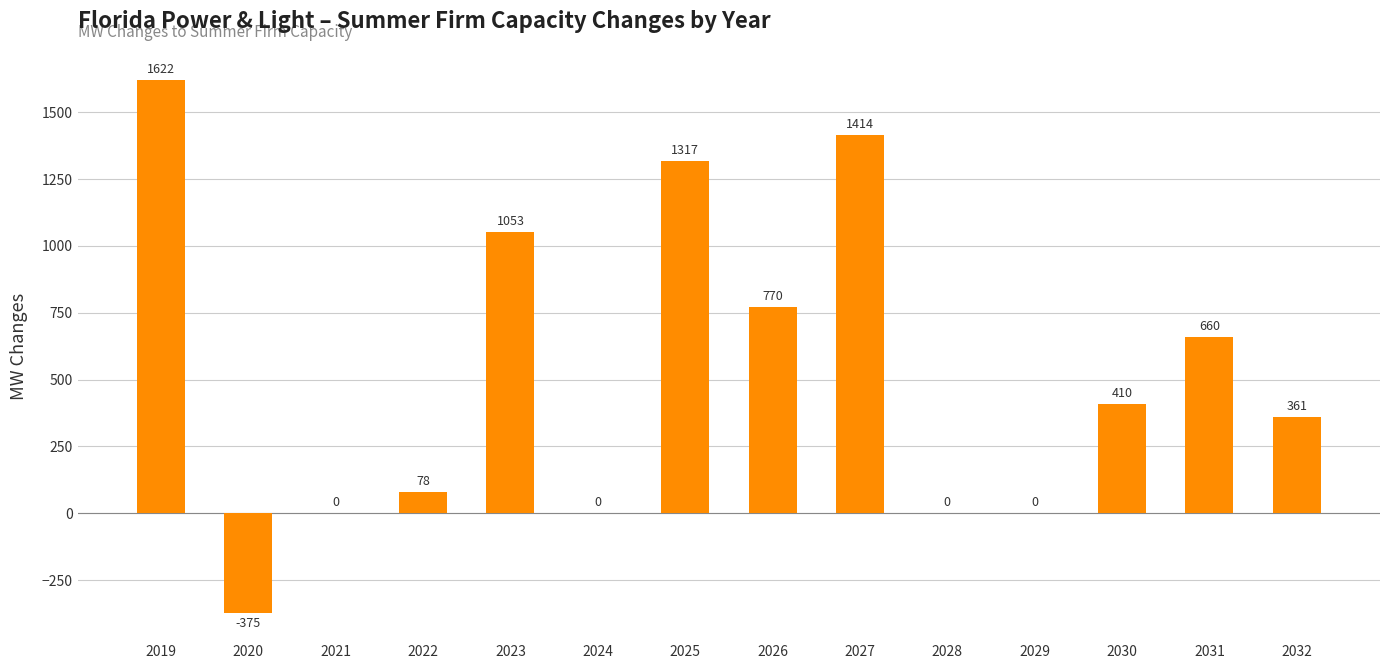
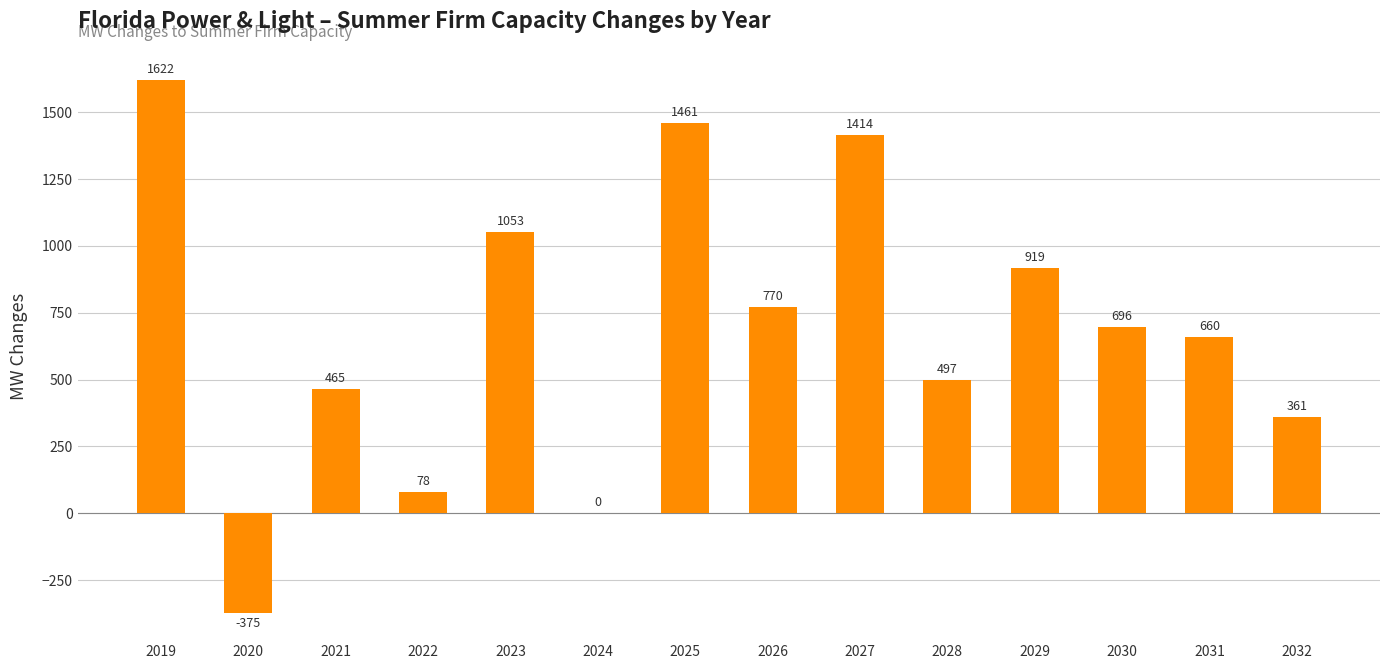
2021: 0 -> 465
2025: 1317 -> 1461
2028: 0 -> 497
2029: 0 -> 919
2030: 410 -> 696
